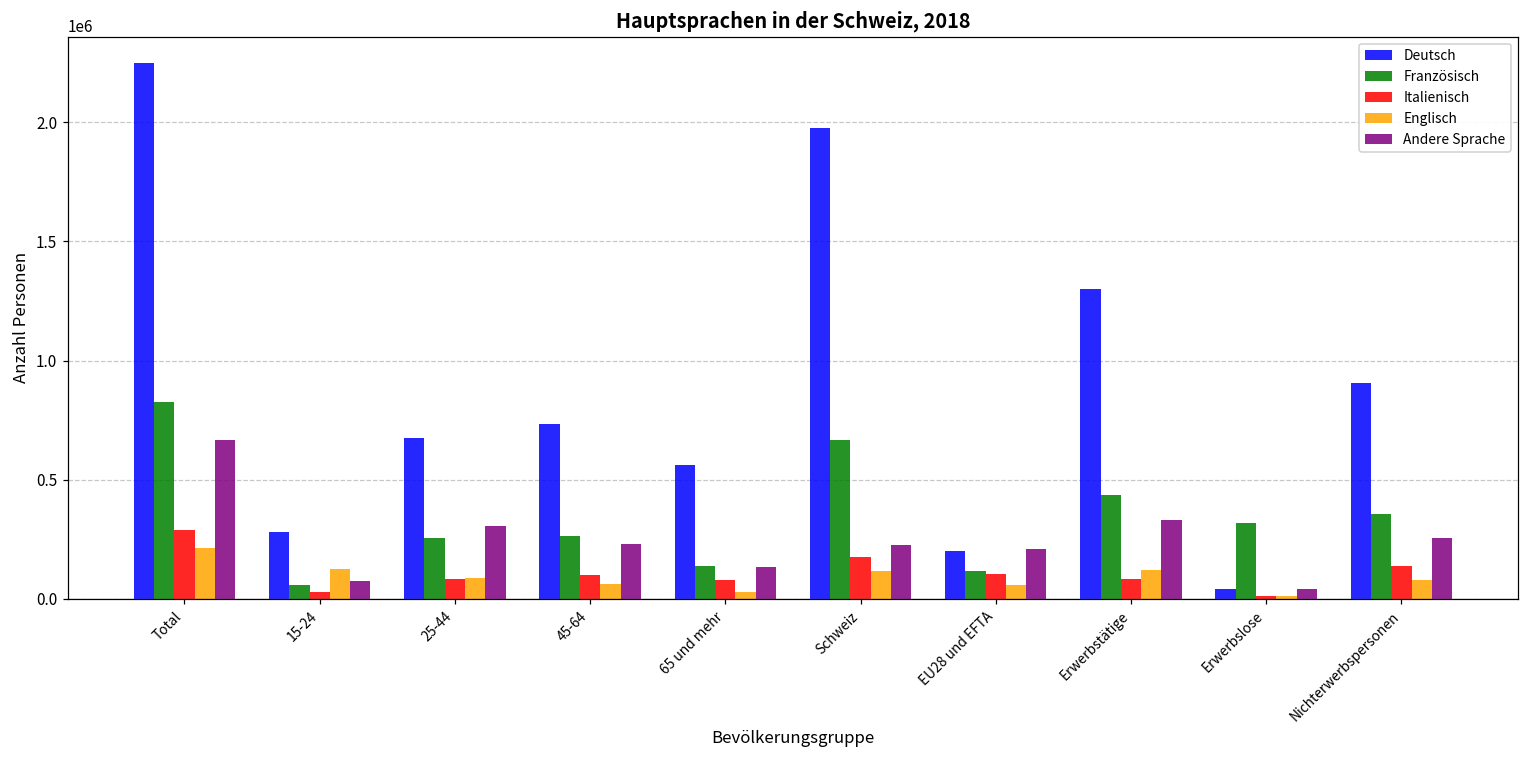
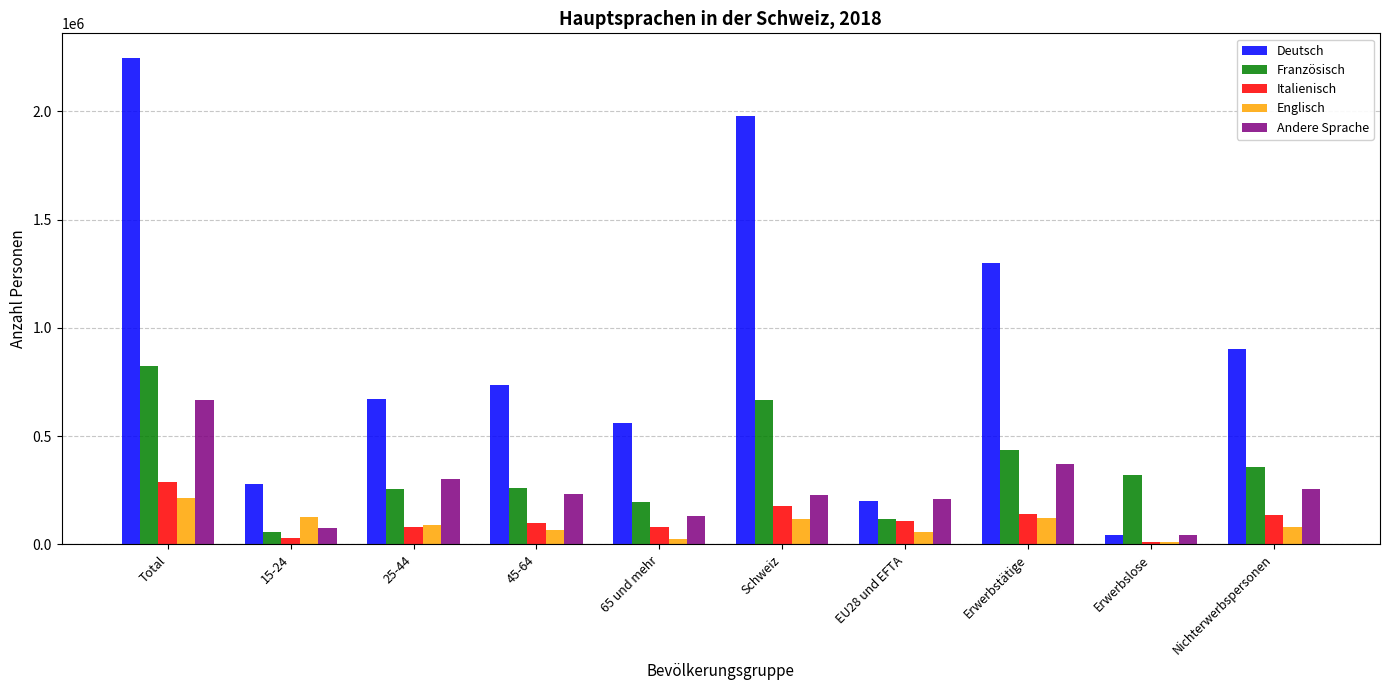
Französisch, 65 und mehr: 140000 -> 200000
Italienisch, Erwerbstätige: 80000 -> 140000
Andere Sprache, Erwerbstätige: 330000 -> 370000
